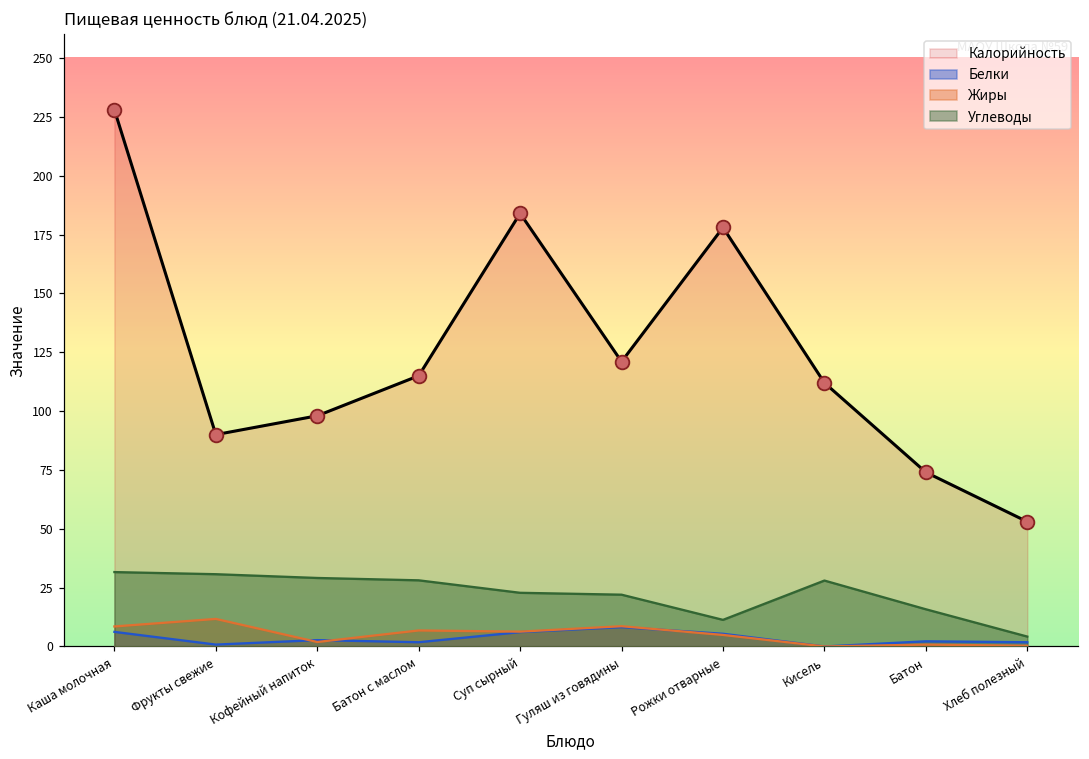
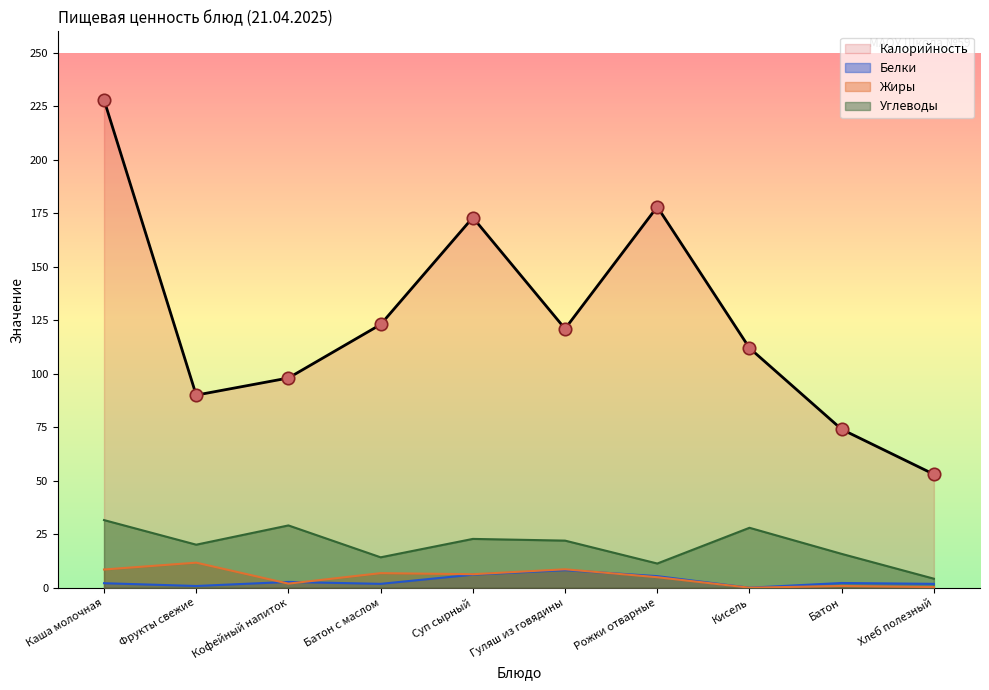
Белки, Каша молочная: 6 -> 2
Углеводы, Фрукты свежие: 31 -> 20
Калорийность, Батон с маслом: 115 -> 123
Углеводы, Батон с маслом: 28 -> 14
Калорийность, Суп сырный: 184 -> 173
